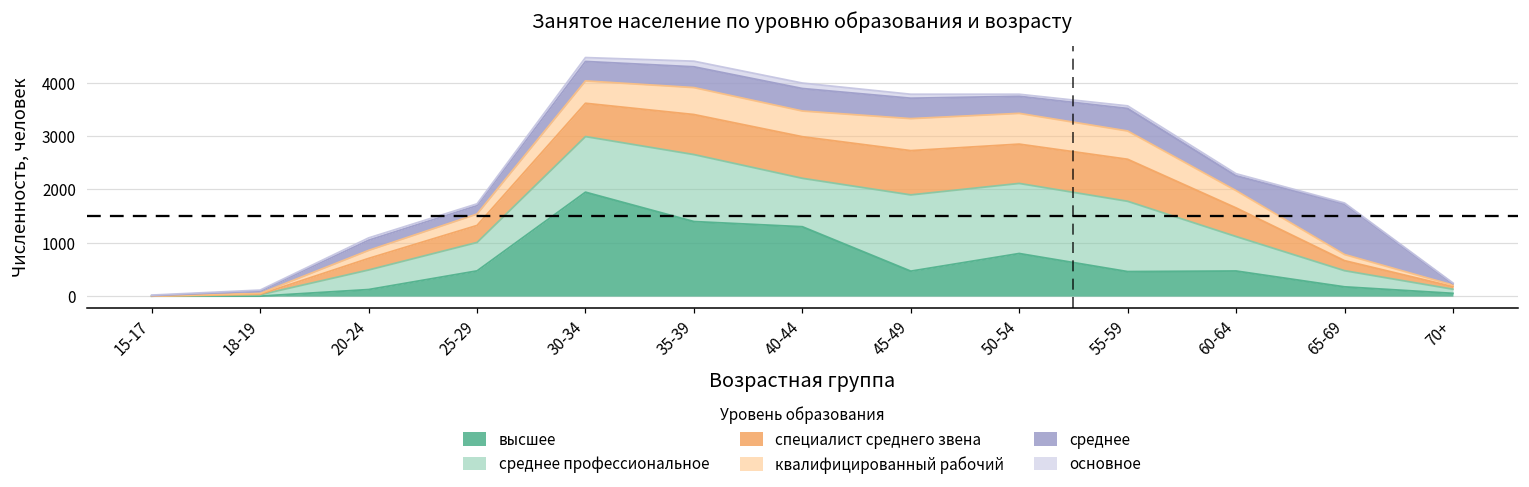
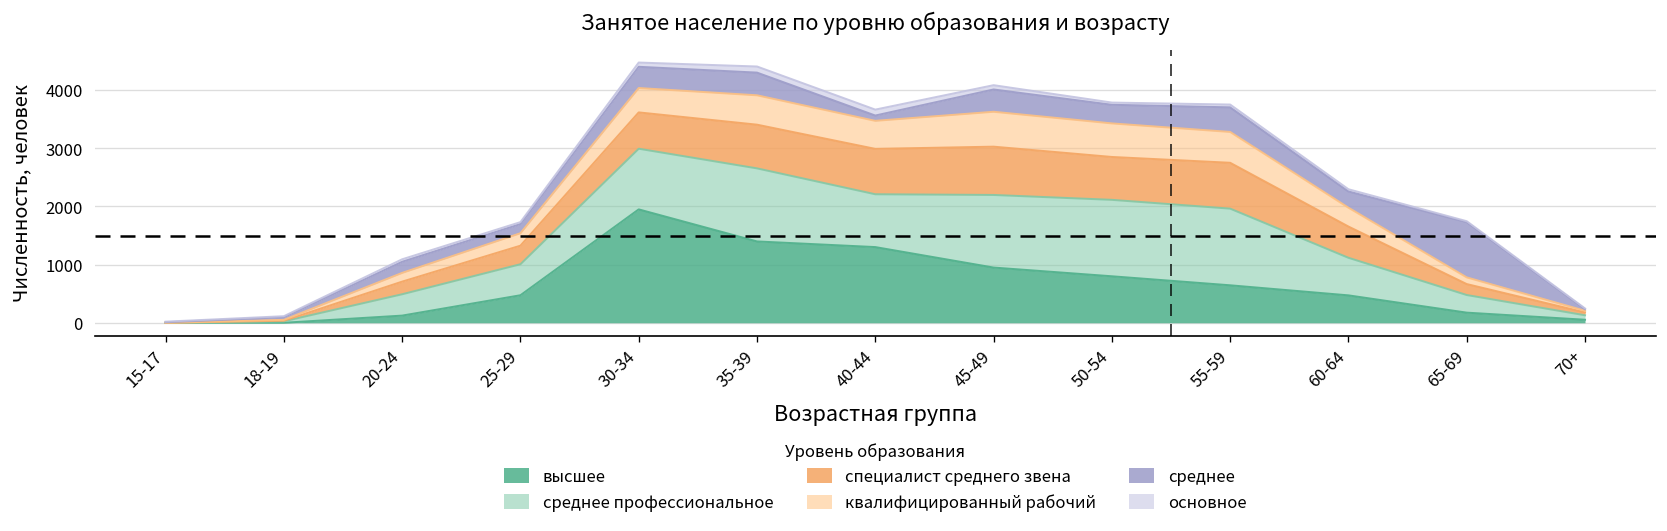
среднее, 40-44: 400 -> 100
высшее, 45-49: 500 -> 900
среднее профессиональное, 45-49: 1400 -> 1200
высшее, 55-59: 500 -> 600
